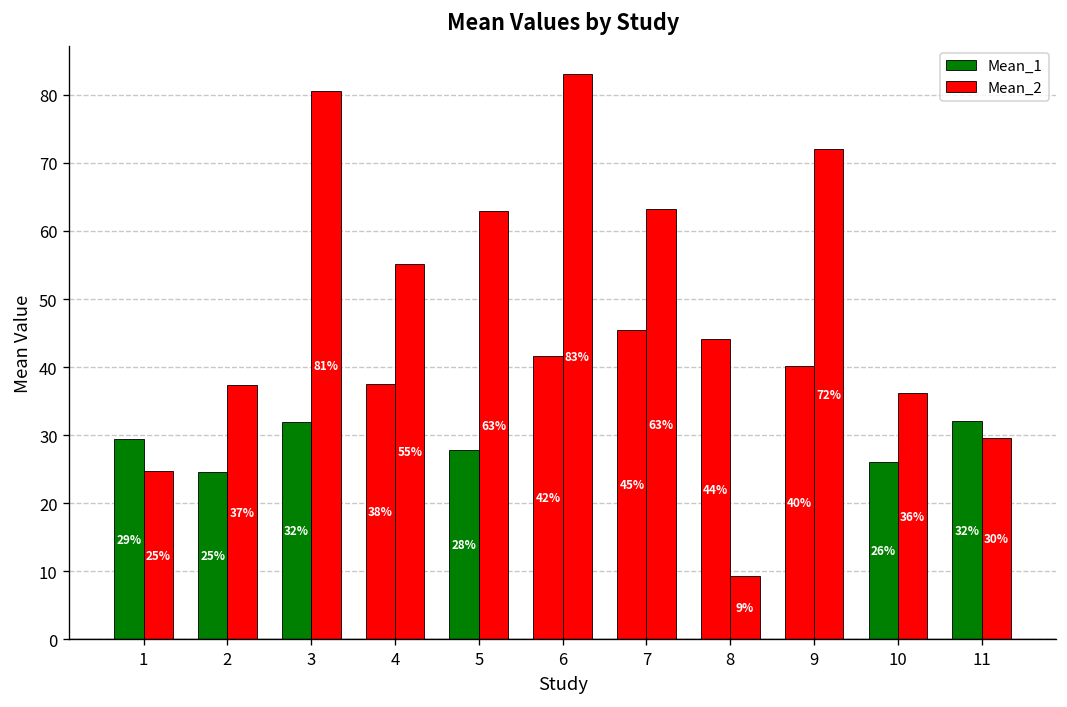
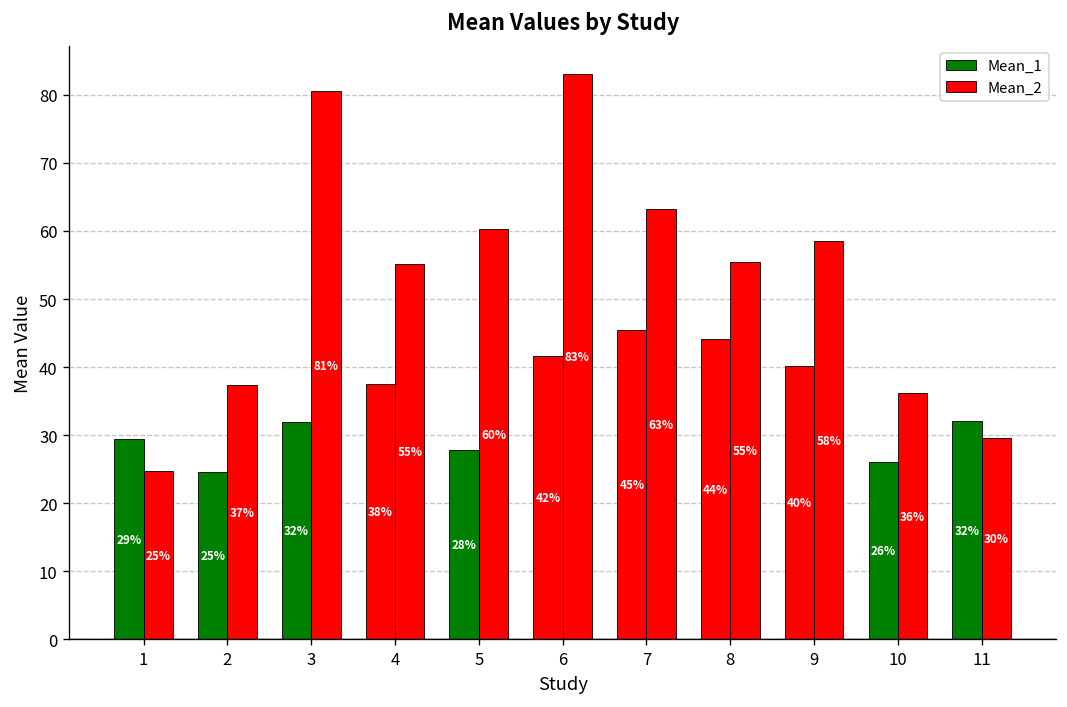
Mean_2, 5: 63% -> 60%
Mean_2, 8: 9% -> 55%
Mean_2, 9: 72% -> 58%
